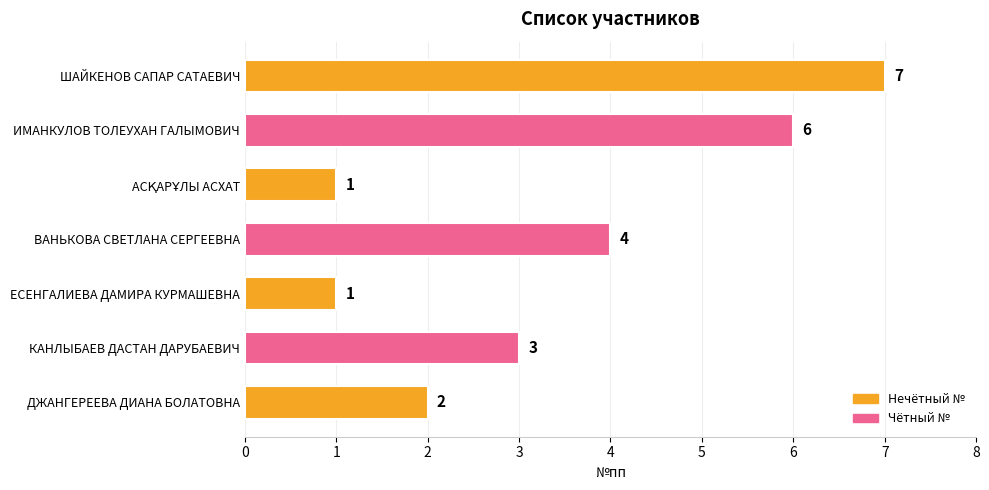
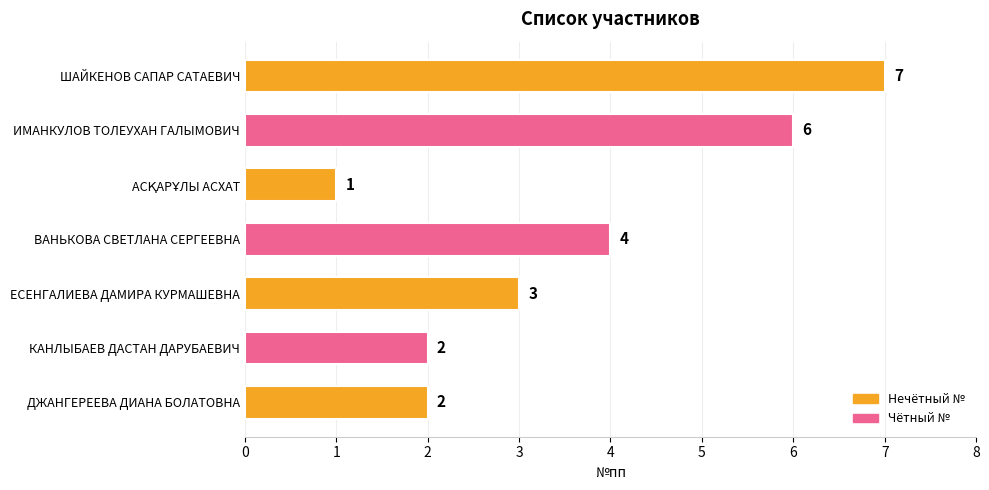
ЕСЕНГАЛИЕВА ДАМИРА КУРМАШЕВНА: 1 -> 3
КАНЛЫБАЕВ ДАСТАН ДАРУБАЕВИЧ: 3 -> 2
